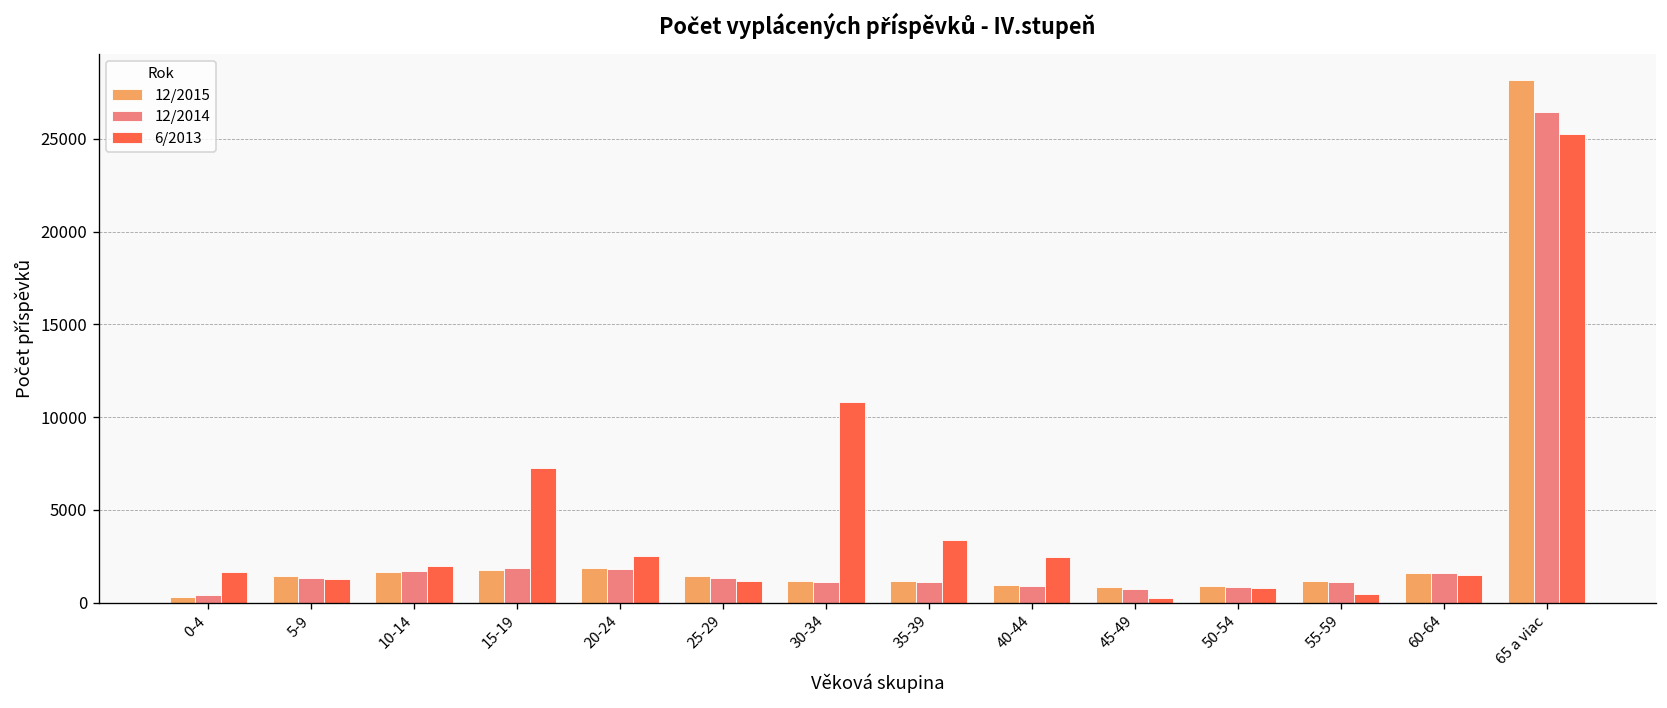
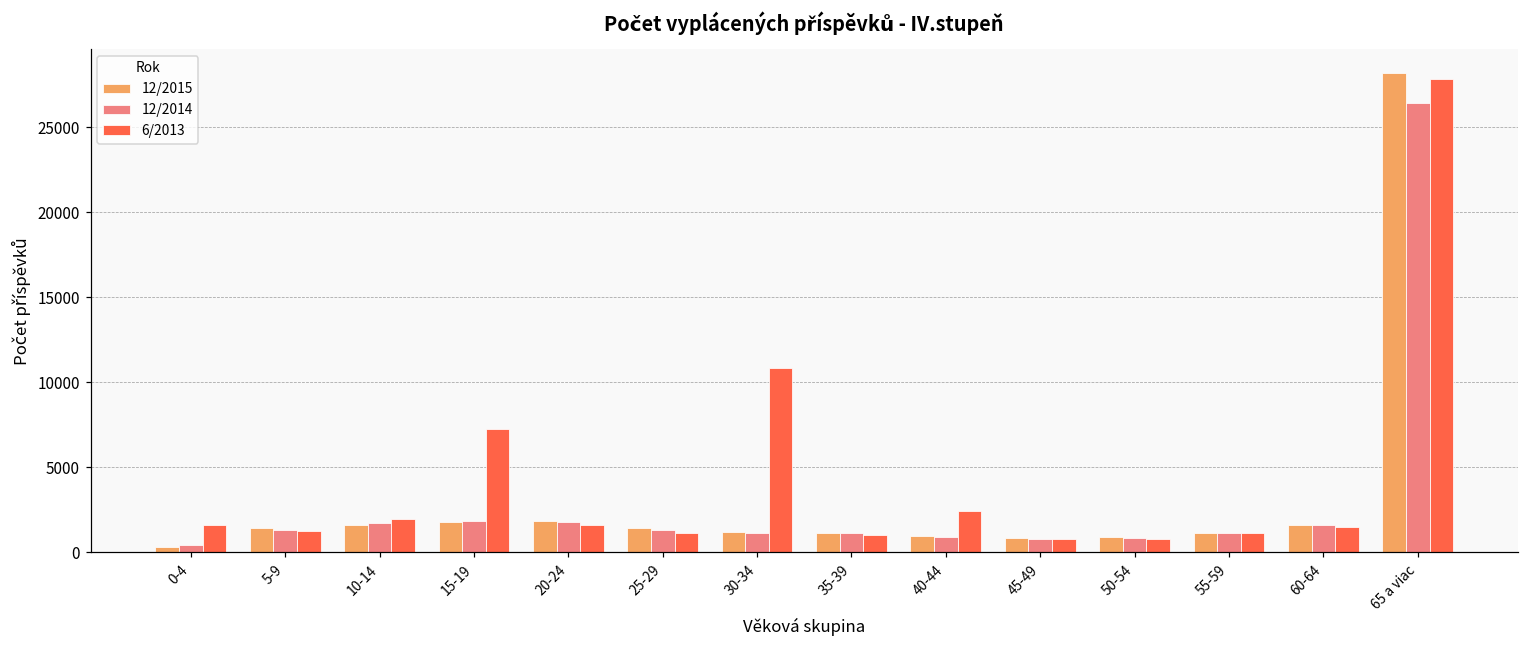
6/2013, 20-24: 2500 -> 1600
6/2013, 35-39: 3400 -> 1000
6/2013, 45-49: 300 -> 800
6/2013, 55-59: 500 -> 1100
6/2013, 65 a viac: 25300 -> 27800
